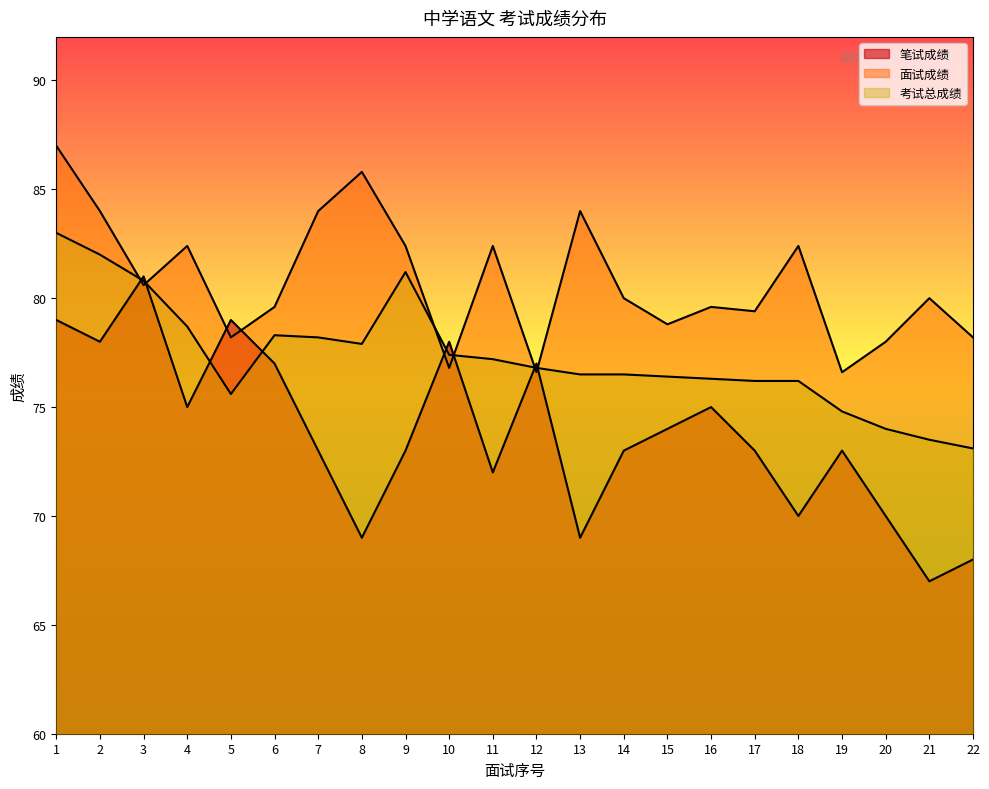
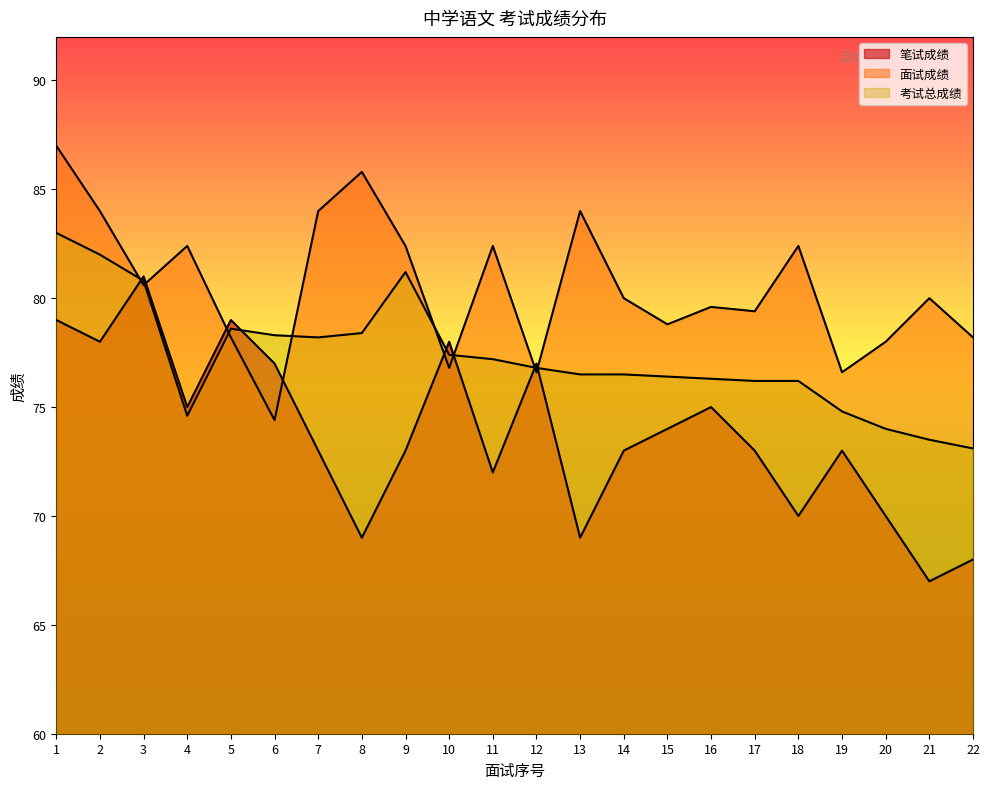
考试总成绩, 4: 78.7 -> 74.6
考试总成绩, 5: 75.6 -> 78.6
面试成绩, 6: 79.6 -> 74.4
考试总成绩, 8: 77.9 -> 78.4
